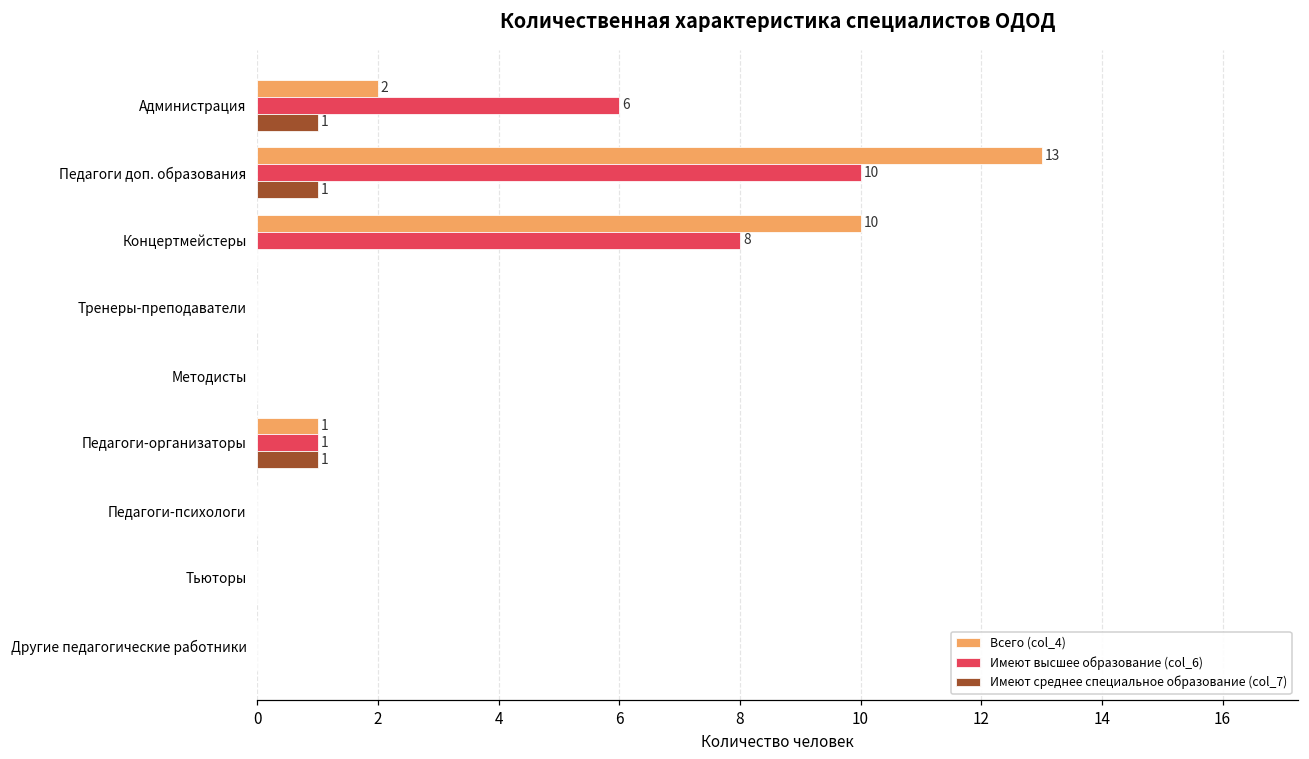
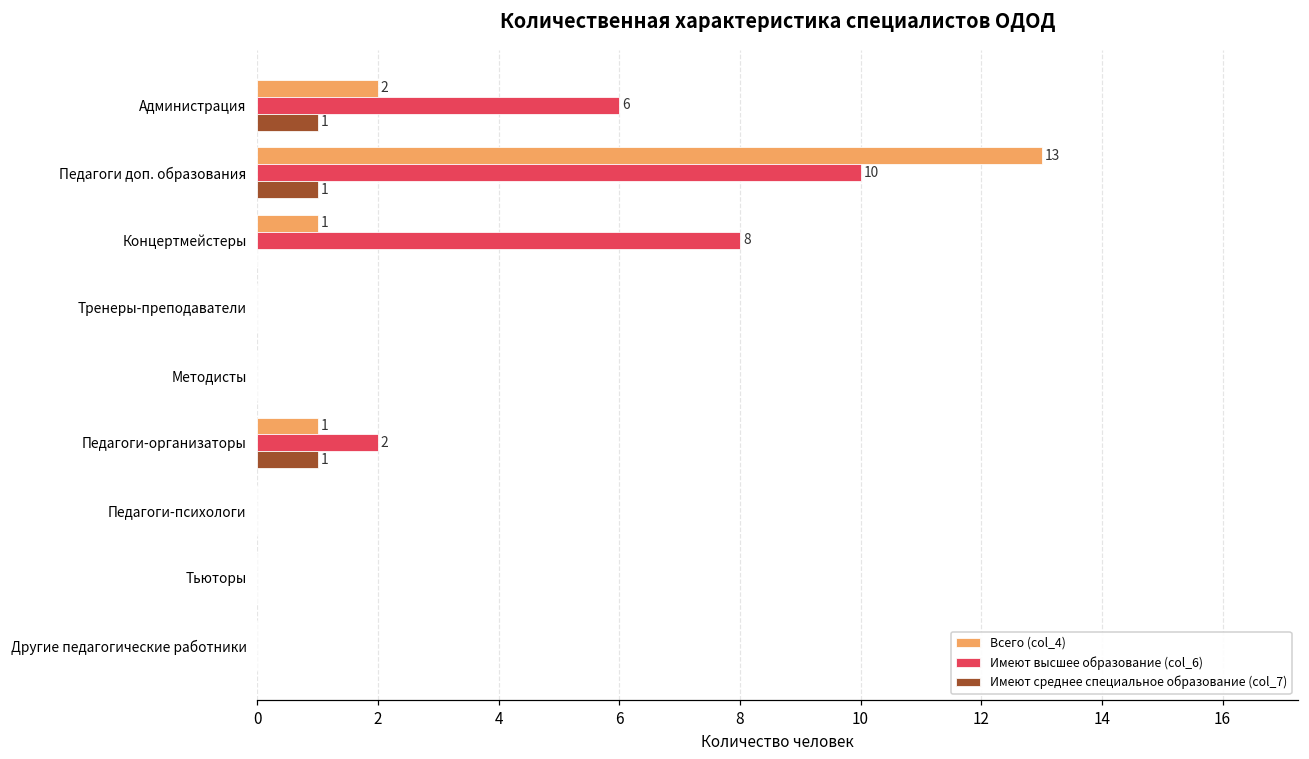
Всего (col_4), Концертмейстеры: 10 -> 1
Имеют высшее образование (col_6), Педагоги-организаторы: 1 -> 2
